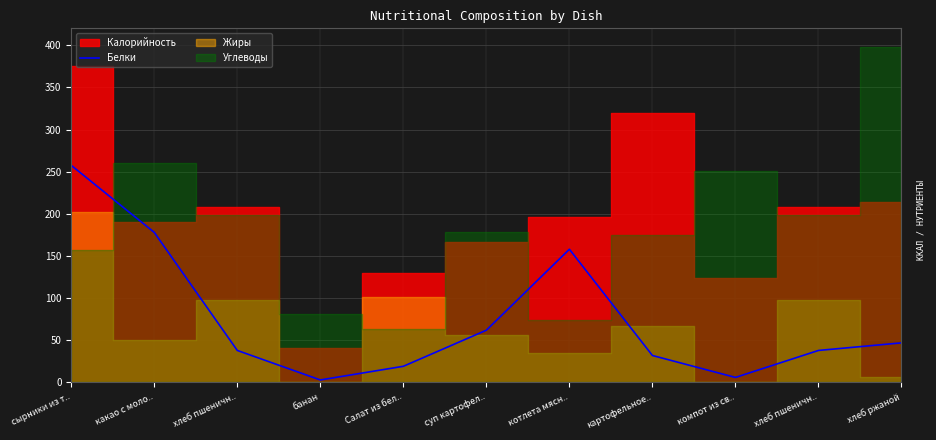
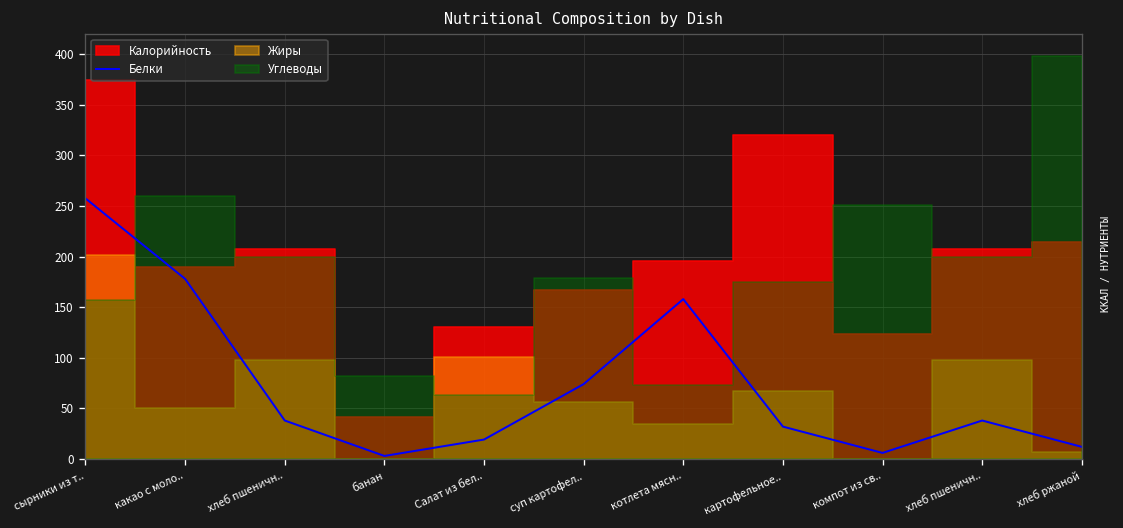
Белки, суп картофел..: 60 -> 70
Белки, хлеб ржаной: 50 -> 10
